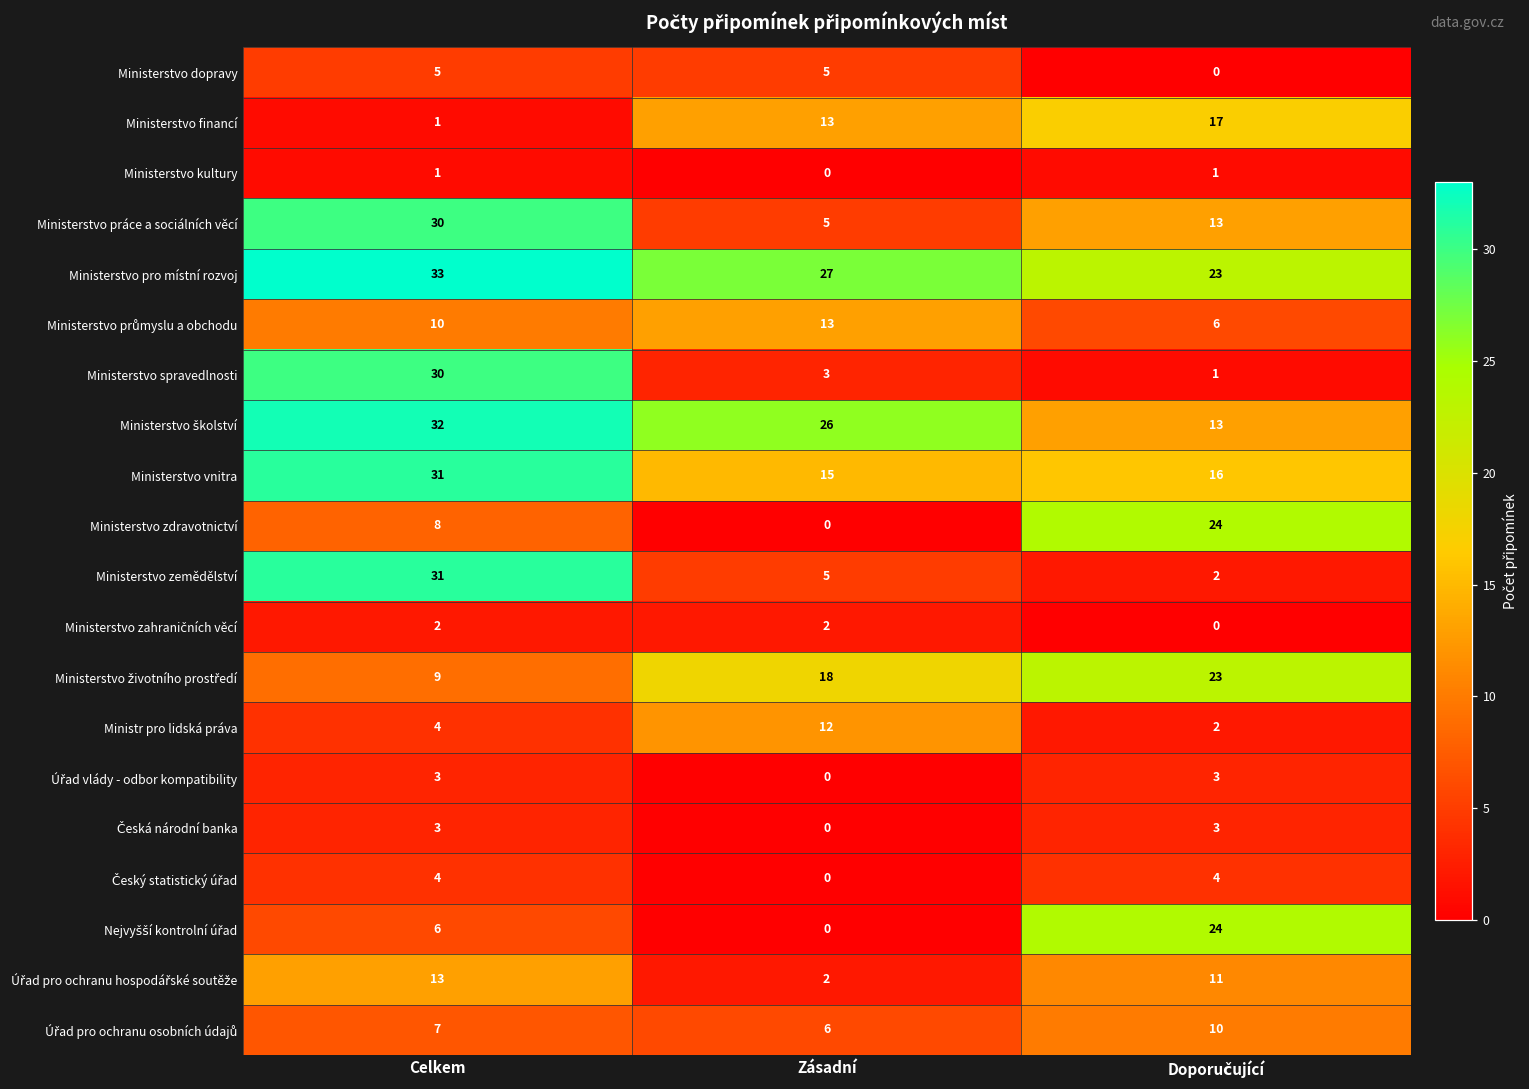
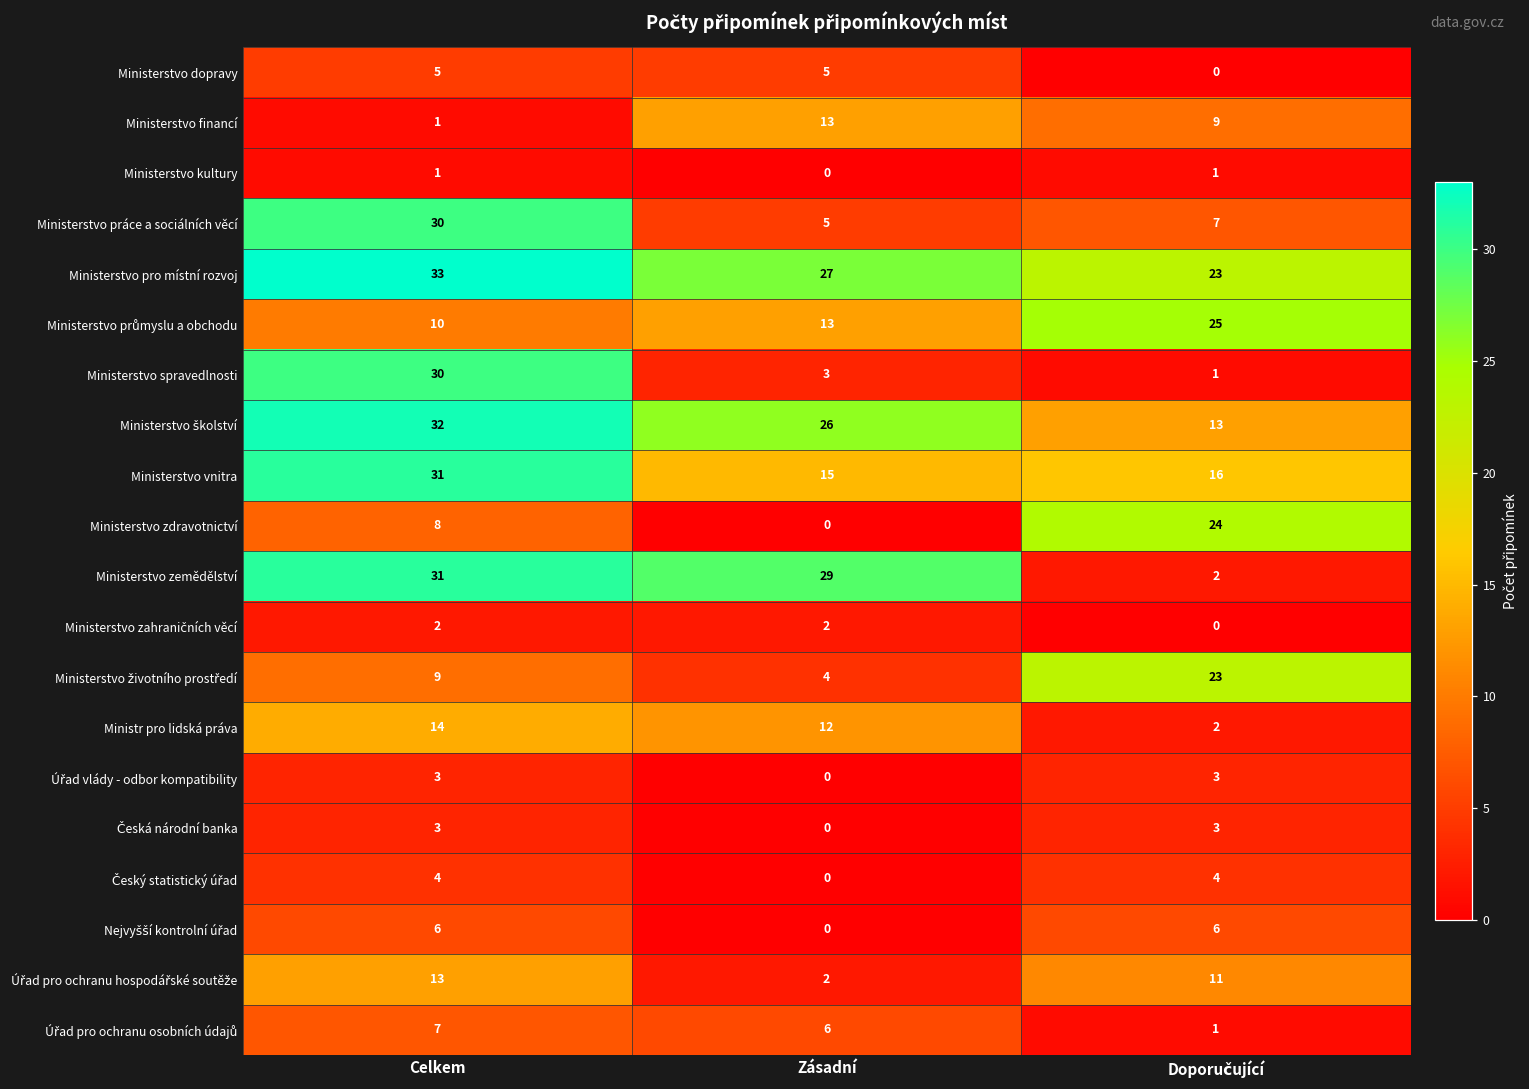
Ministerstvo financí, Doporučující: 17 -> 9
Ministerstvo práce a sociálních věcí, Doporučující: 13 -> 7
Ministerstvo průmyslu a obchodu, Doporučující: 6 -> 25
Ministerstvo zemědělství, Zásadní: 5 -> 29
Ministerstvo životního prostředí, Zásadní: 18 -> 4
Ministr pro lidská práva, Celkem: 4 -> 14
Nejvyšší kontrolní úřad, Doporučující: 24 -> 6
Úřad pro ochranu osobních údajů, Doporučující: 10 -> 1
